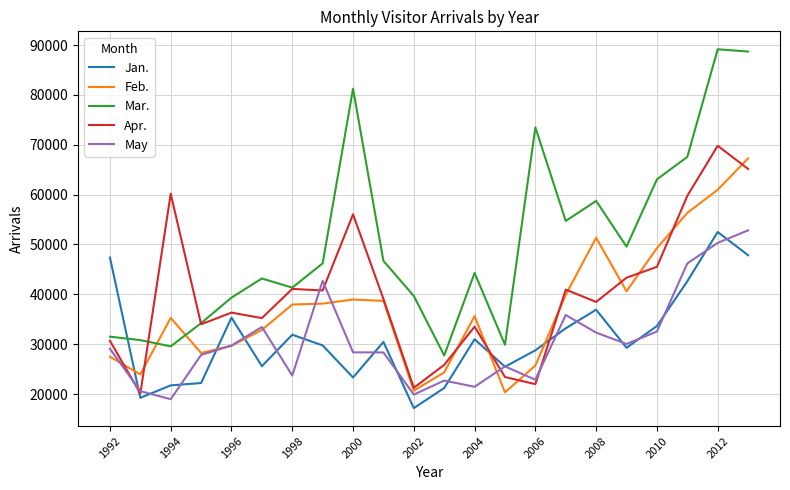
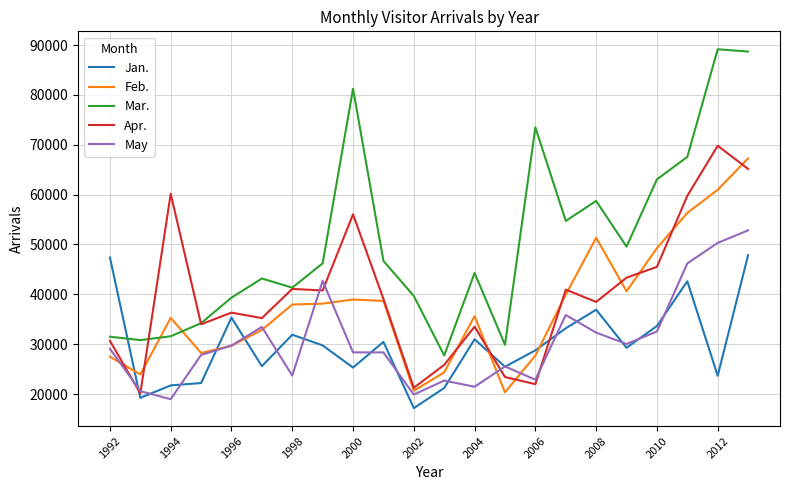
Mar., 1994: 30000 -> 32000
Jan., 2000: 23000 -> 25000
Feb., 2006: 26000 -> 28000
Jan., 2012: 53000 -> 24000
